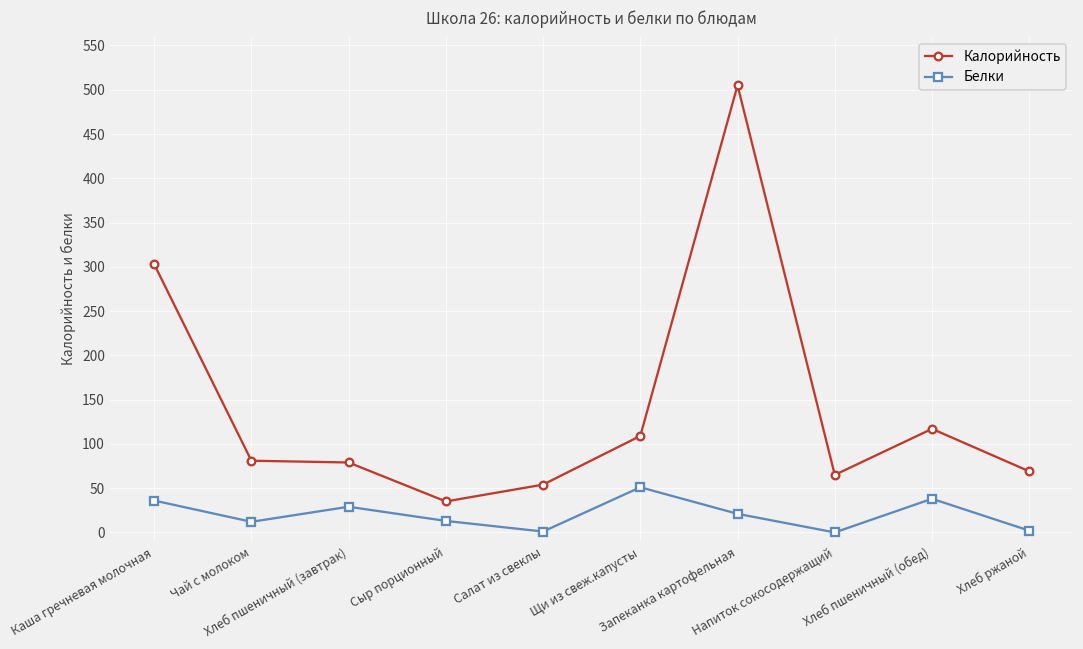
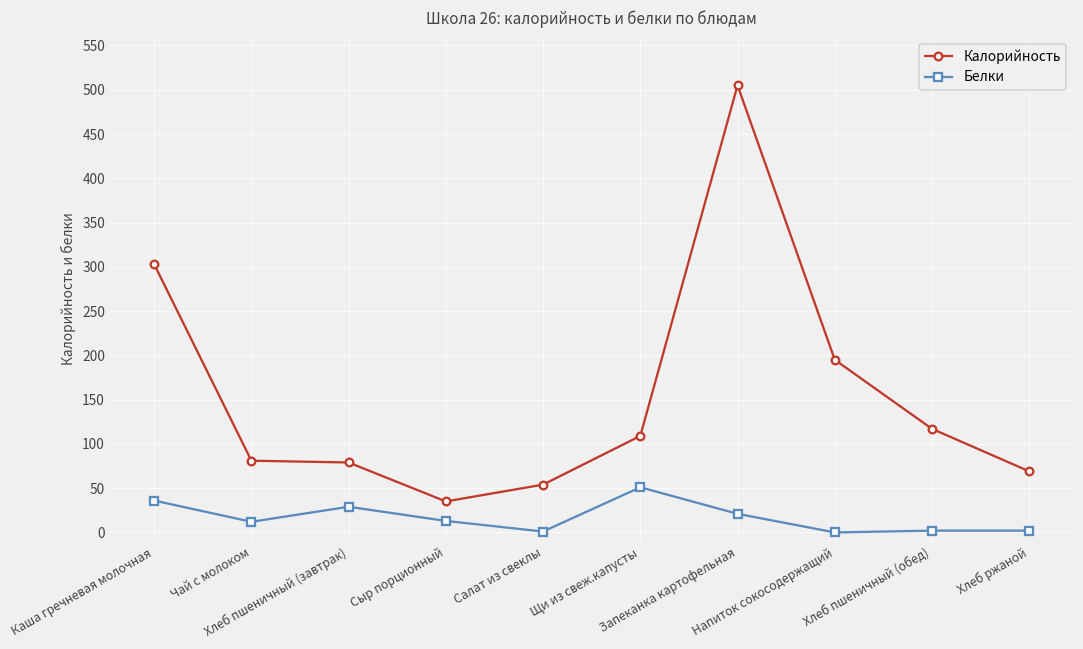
Калорийность, Напиток сокосодержащий: 70 -> 200
Белки, Хлеб пшеничный (обед): 40 -> 0
